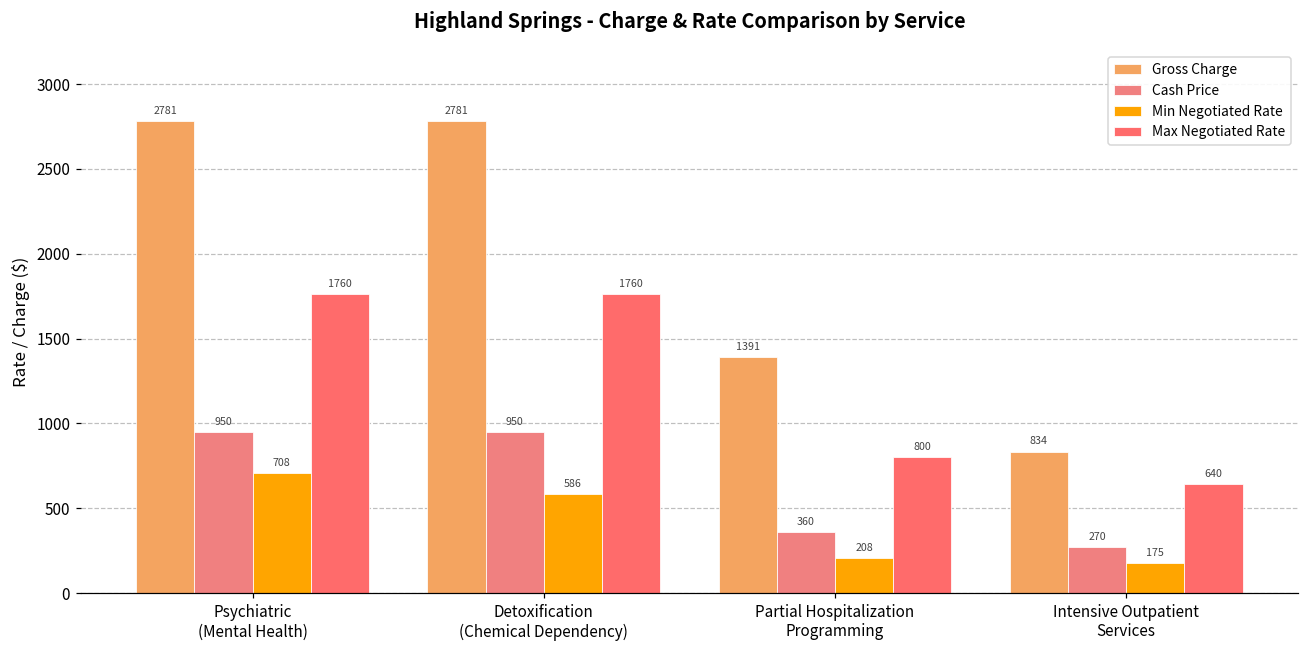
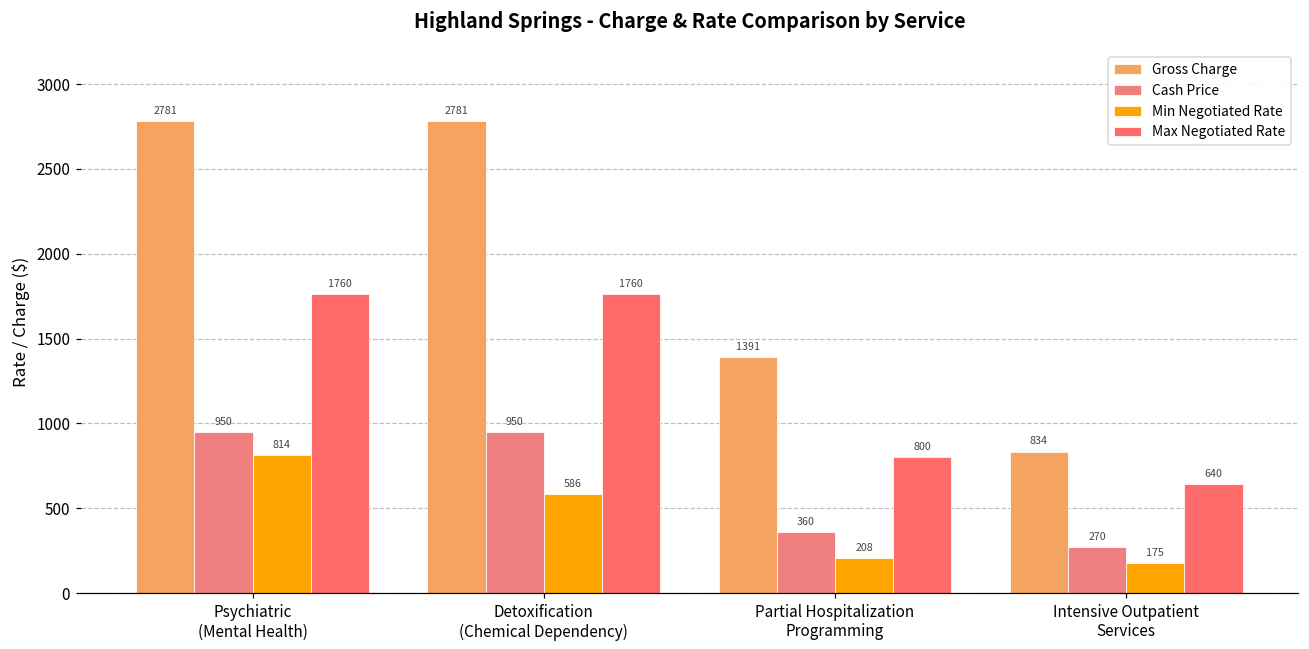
Min Negotiated Rate, Psychiatric (Mental Health): 708 -> 814
